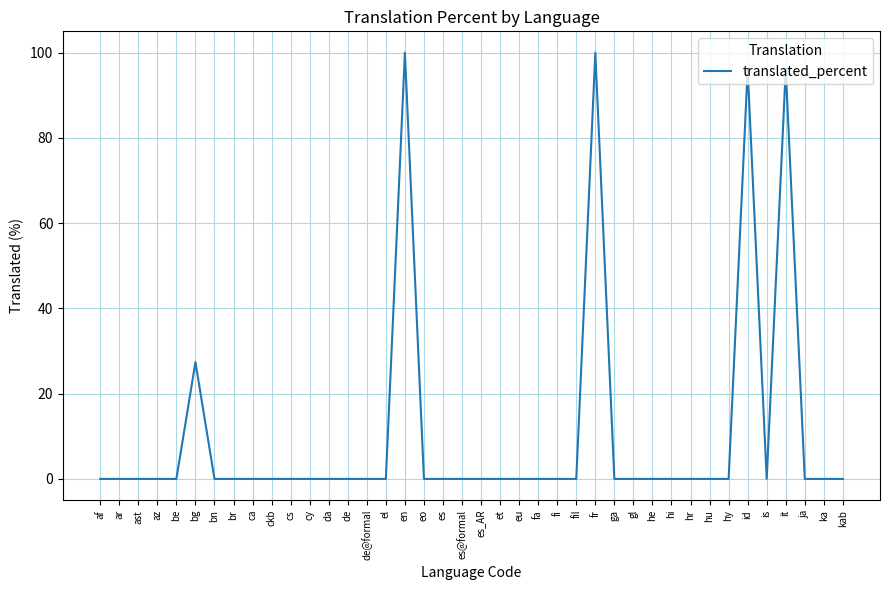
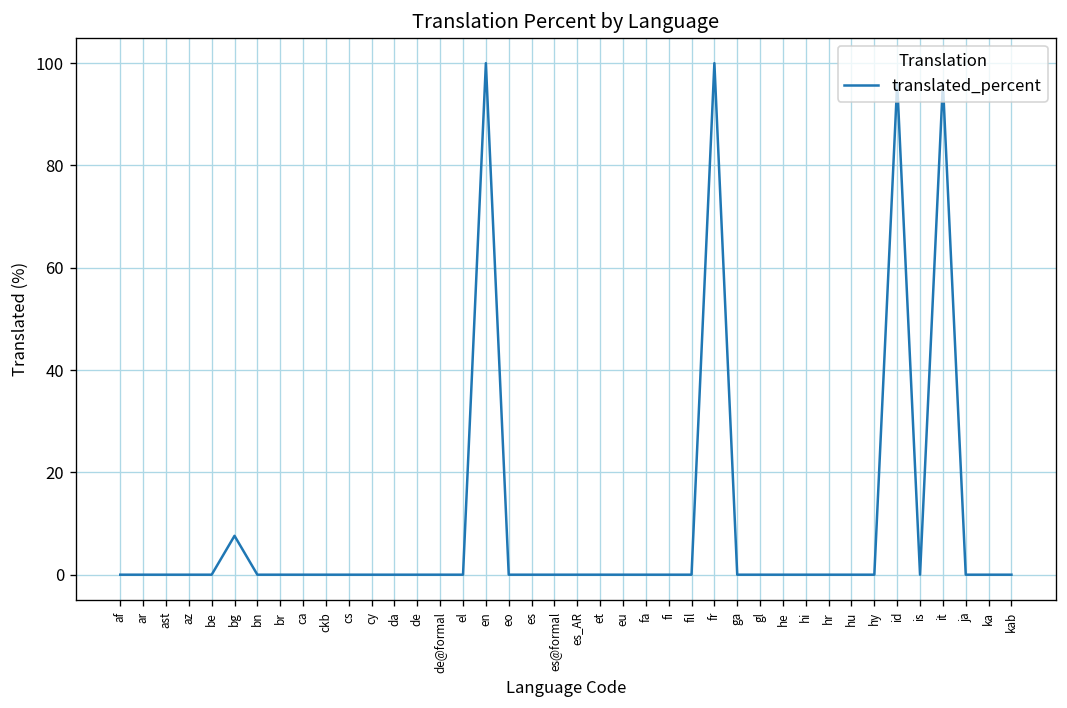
bg: 27 -> 8
